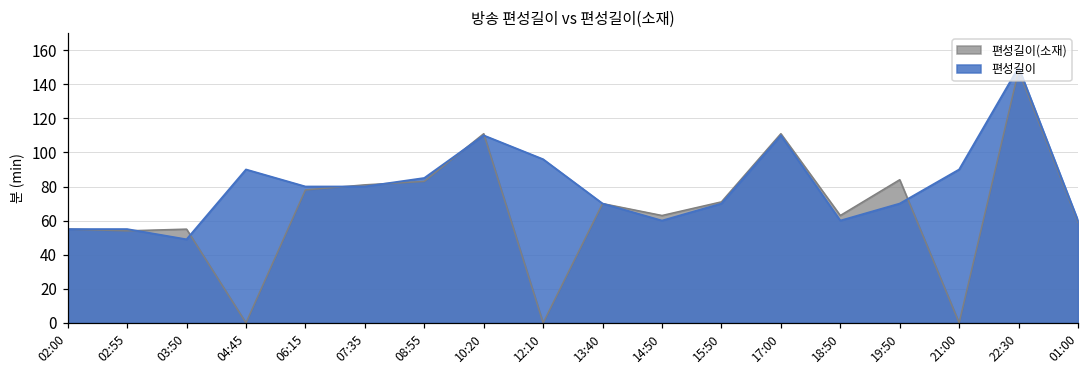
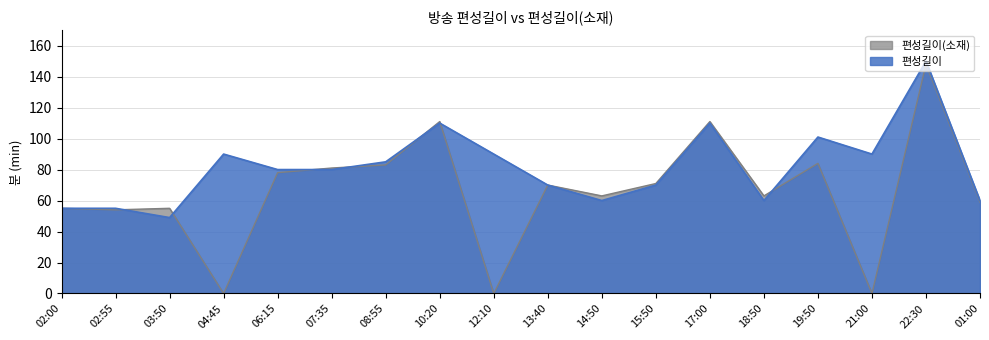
편성길이, 12:10: 96 -> 90
편성길이, 19:50: 70 -> 101
